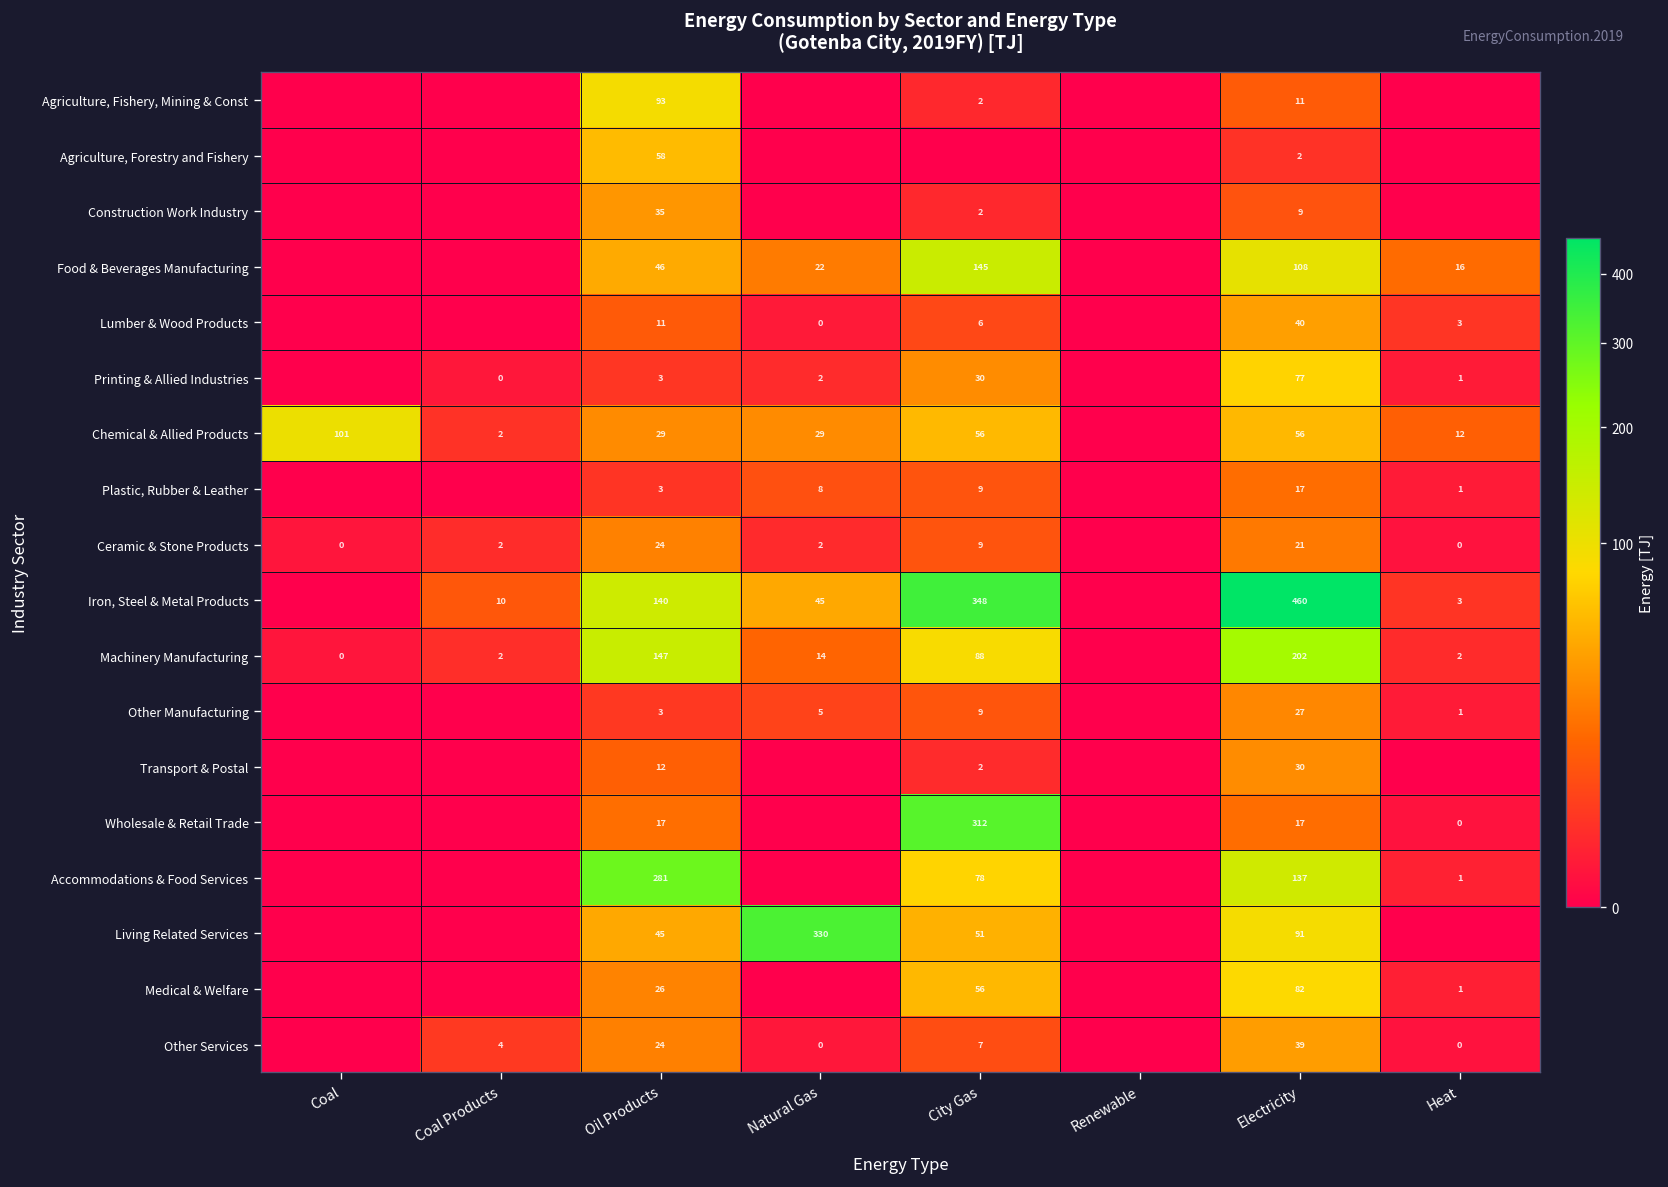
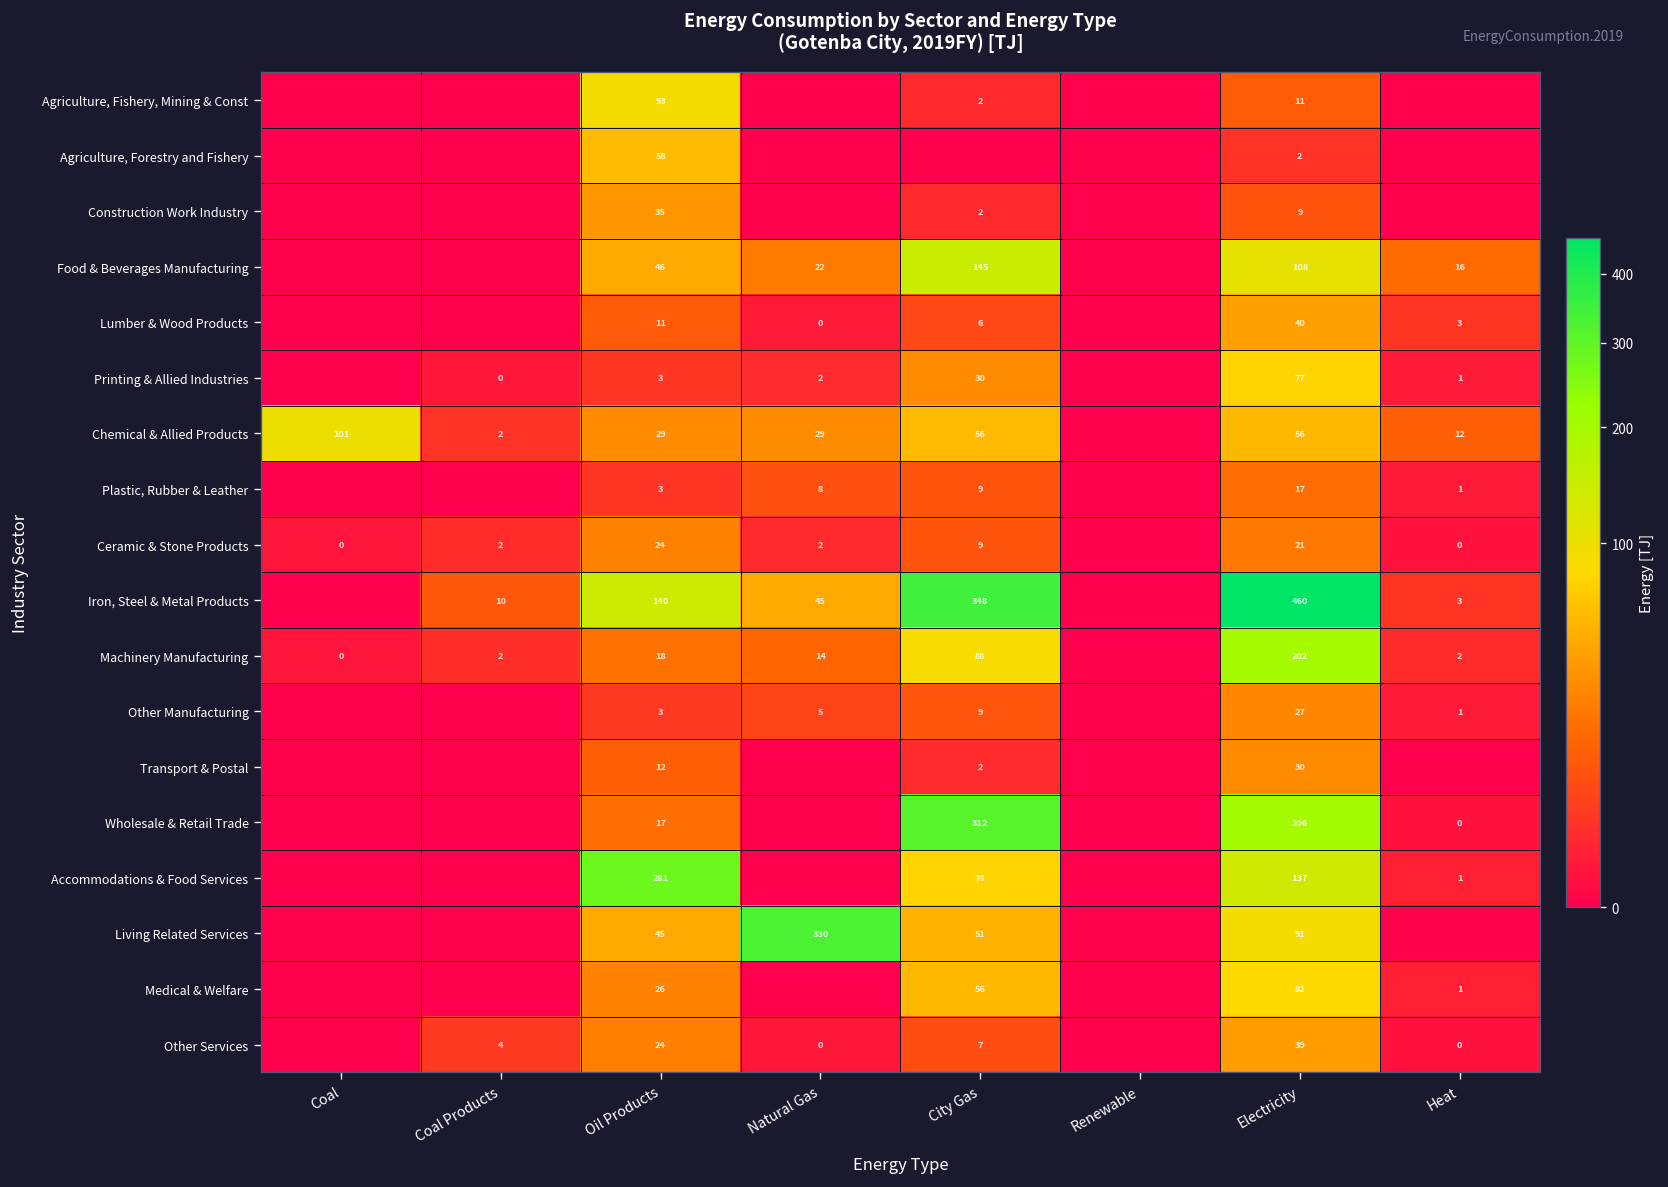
Machinery Manufacturing, Oil Products: 147 -> 18
Wholesale & Retail Trade, Electricity: 17 -> 206
